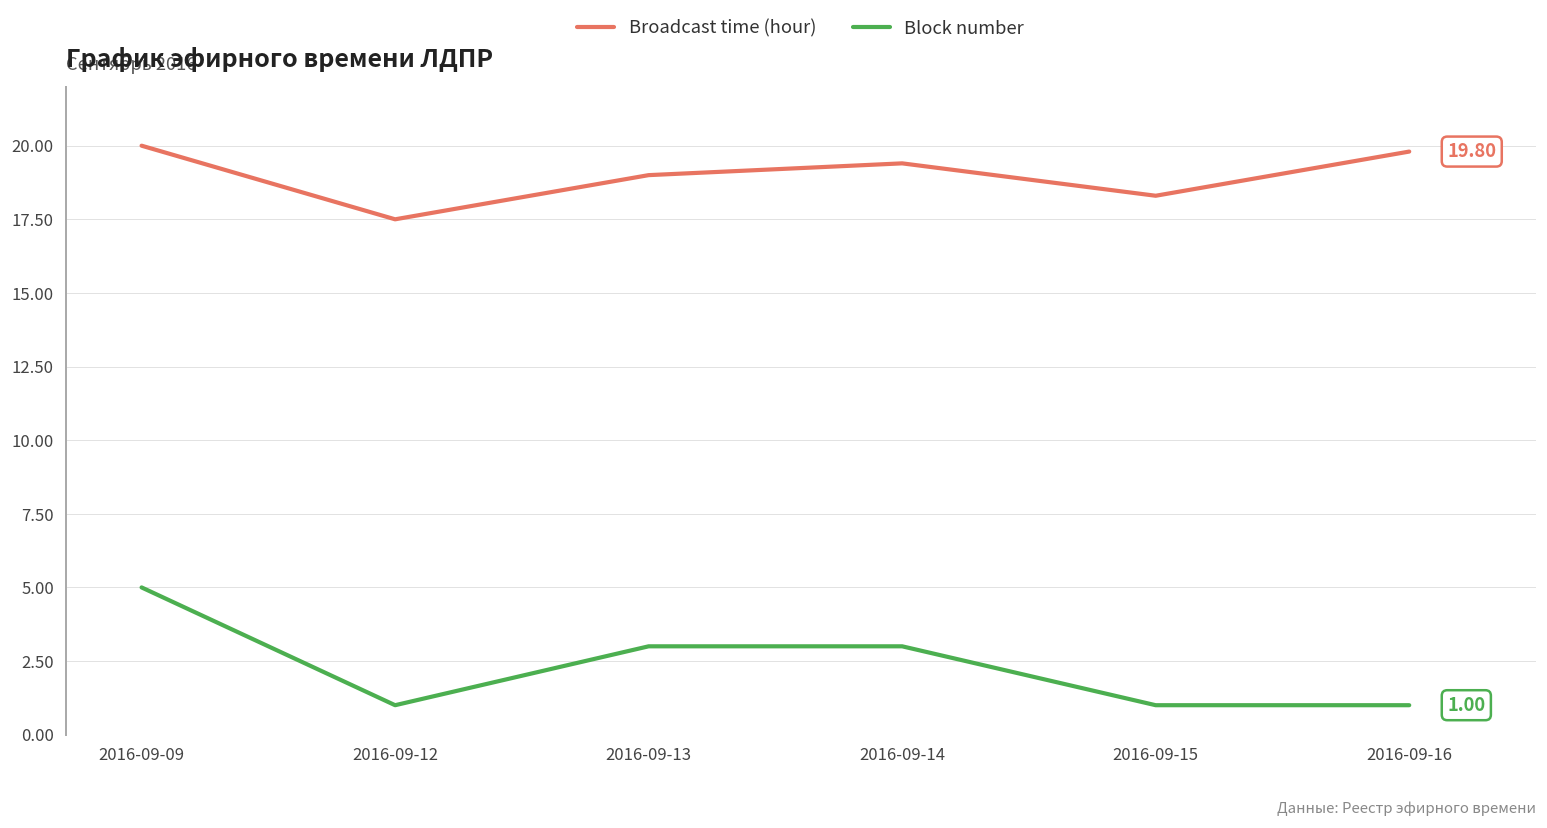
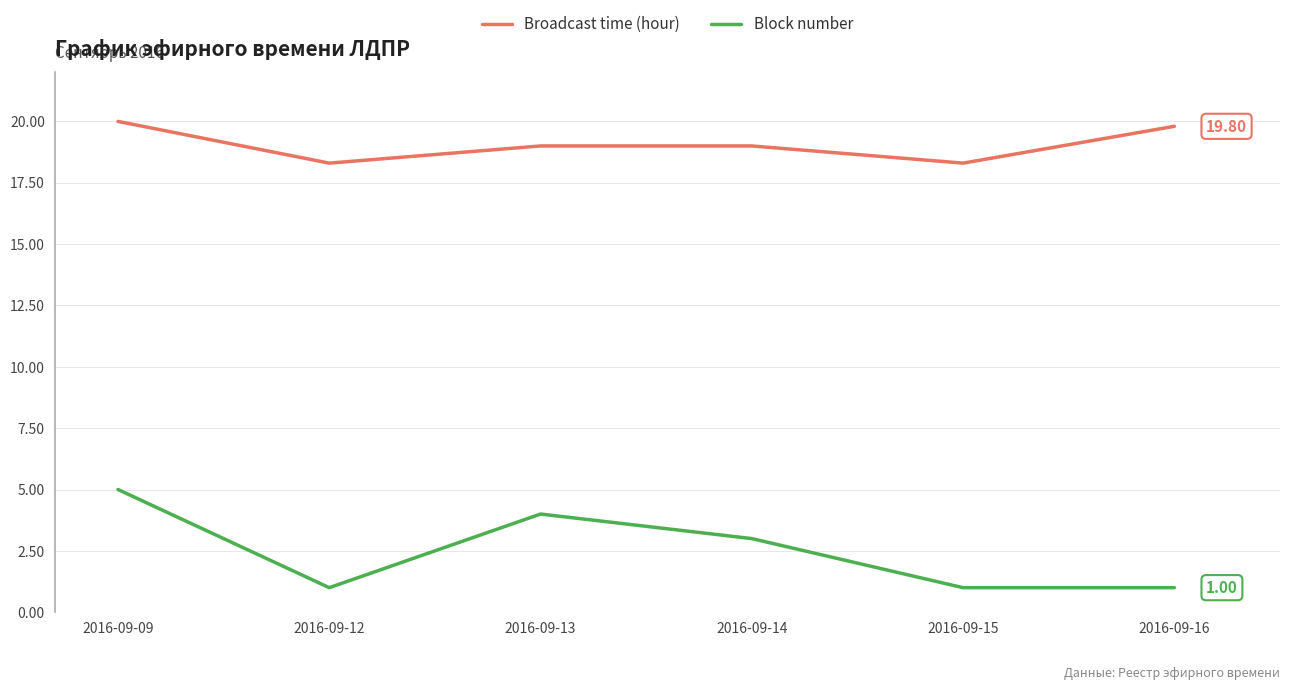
Broadcast time (hour), 2016-09-12: 17.5 -> 18.3
Block number, 2016-09-13: 3 -> 4
Broadcast time (hour), 2016-09-14: 19.4 -> 19.0
